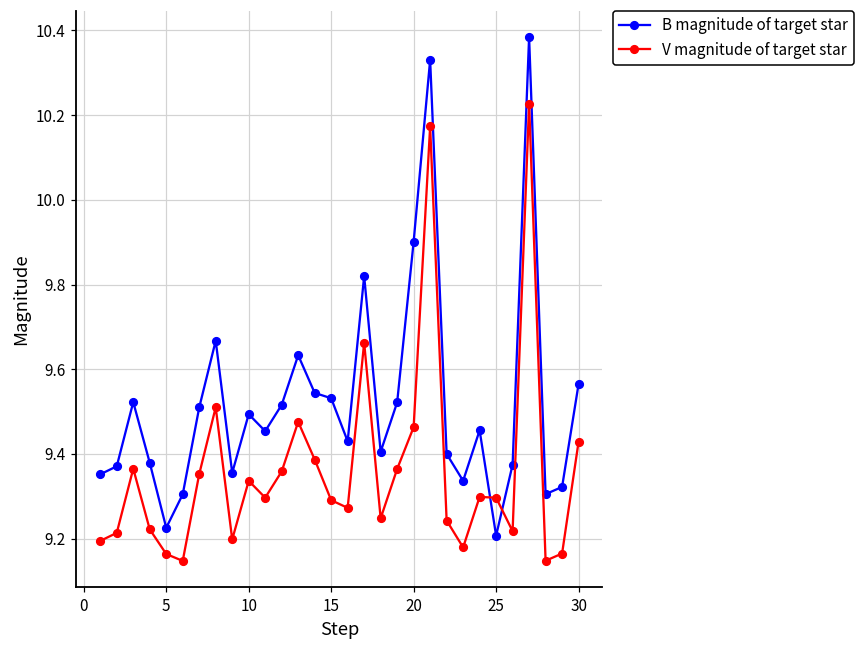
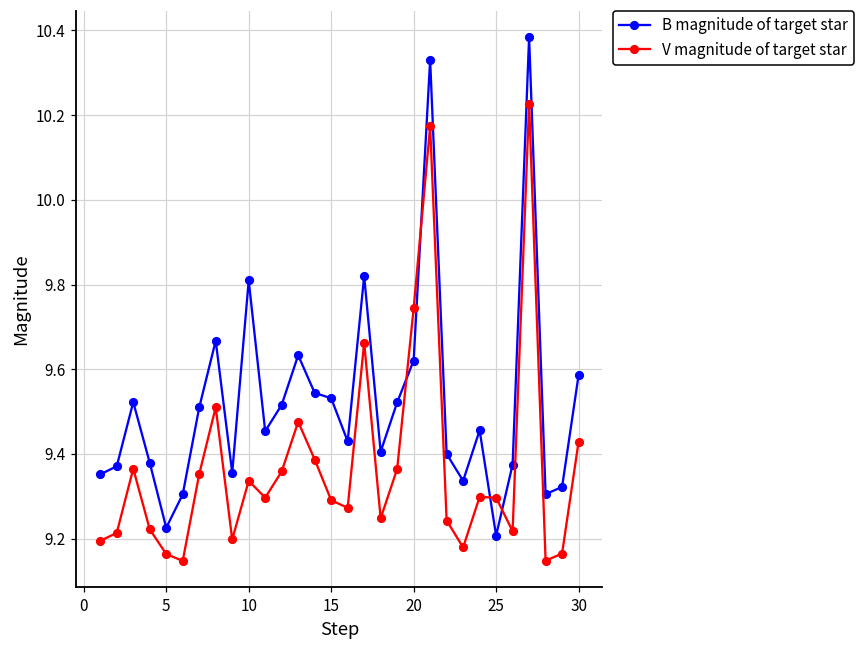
B magnitude of target star, 10: 9.49 -> 9.81
B magnitude of target star, 20: 9.90 -> 9.62
V magnitude of target star, 20: 9.46 -> 9.74
B magnitude of target star, 30: 9.57 -> 9.59
